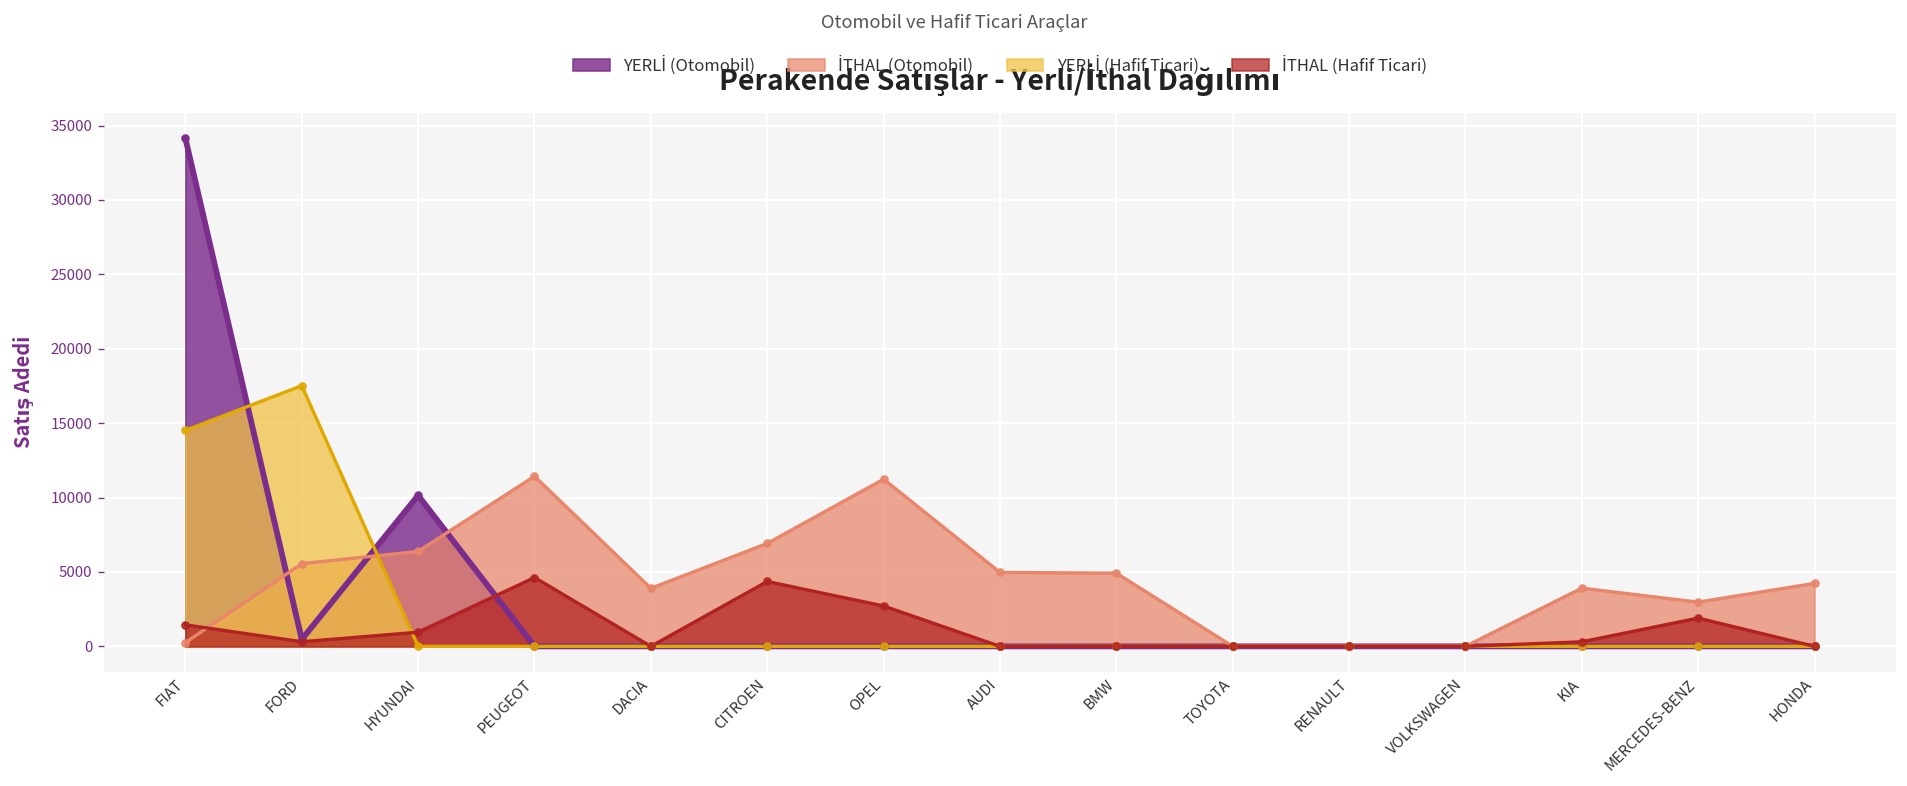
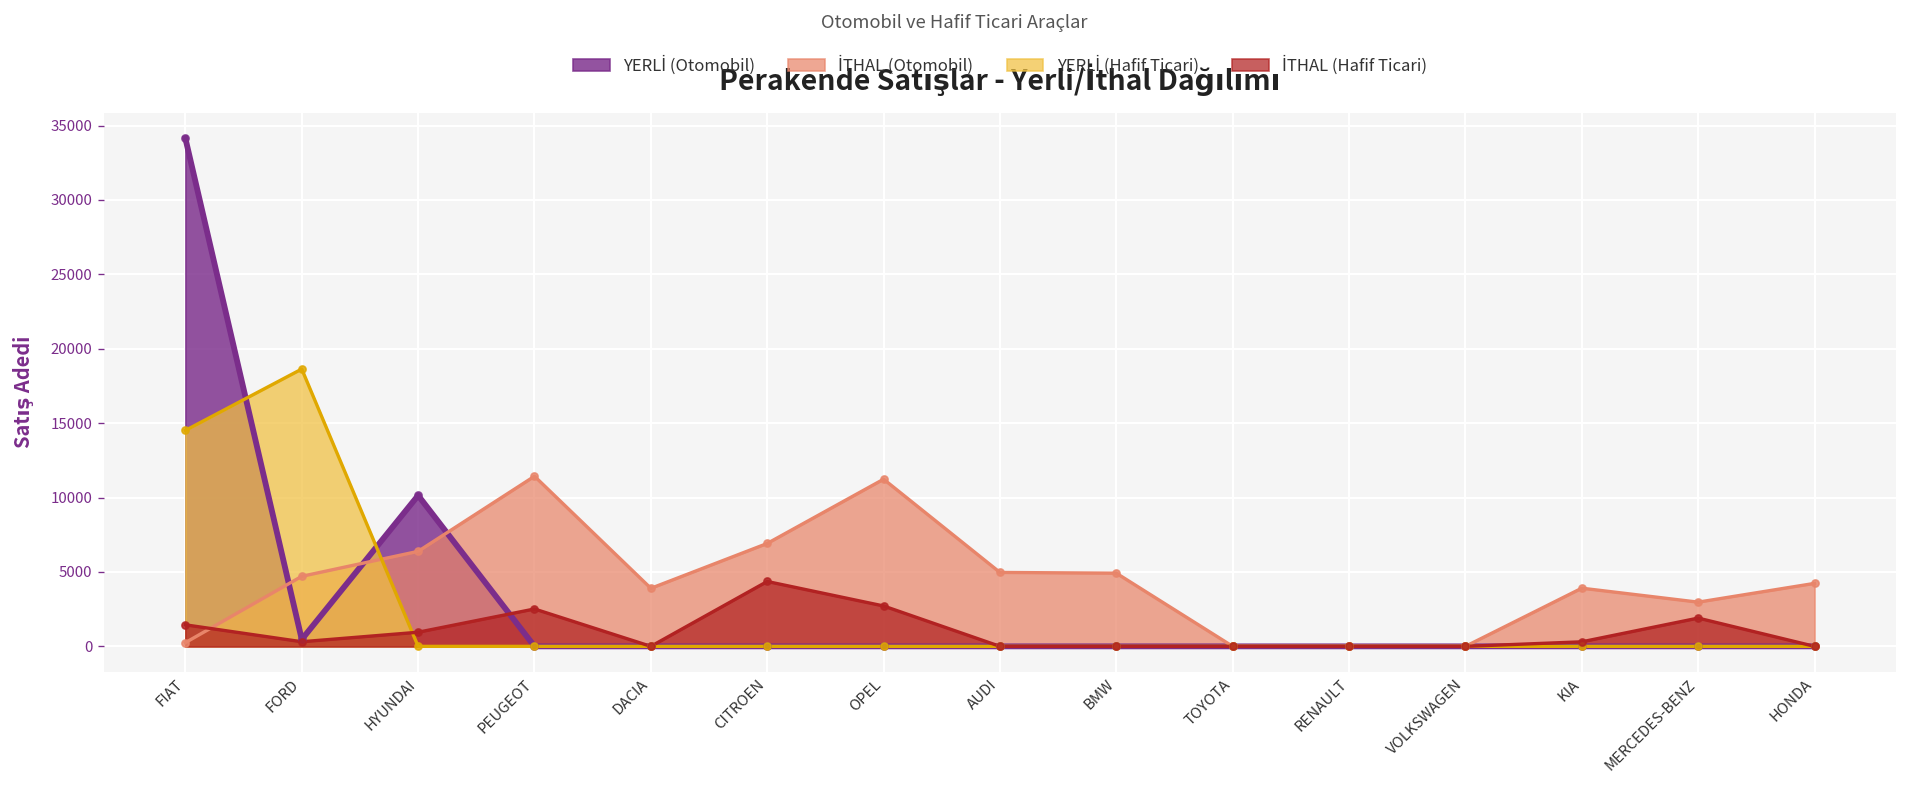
İTHAL (Otomobil), FORD: 5600 -> 4700
YERLİ (Hafif Ticari), FORD: 17500 -> 18600
İTHAL (Hafif Ticari), PEUGEOT: 4600 -> 2500
